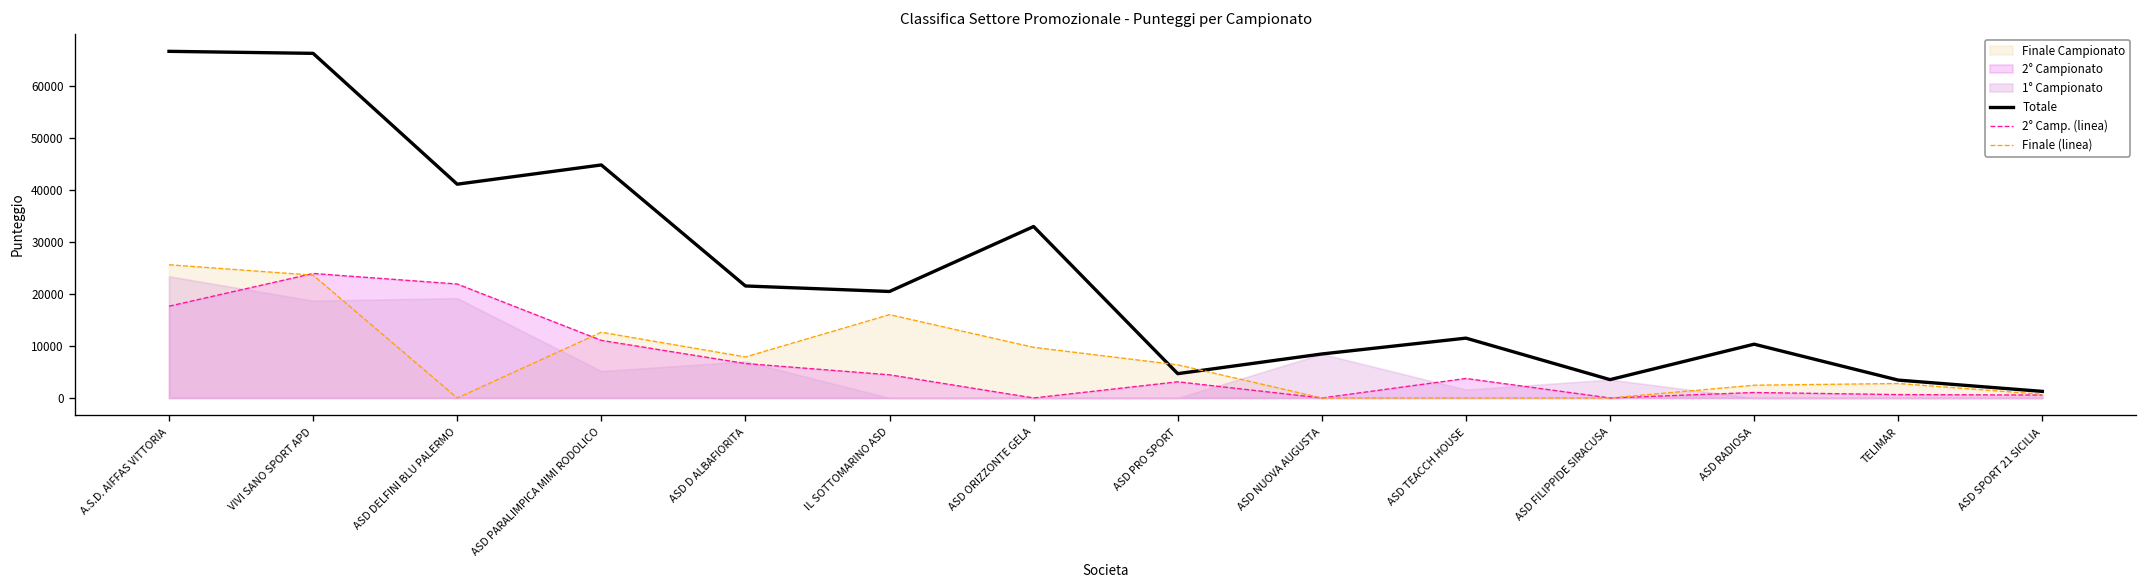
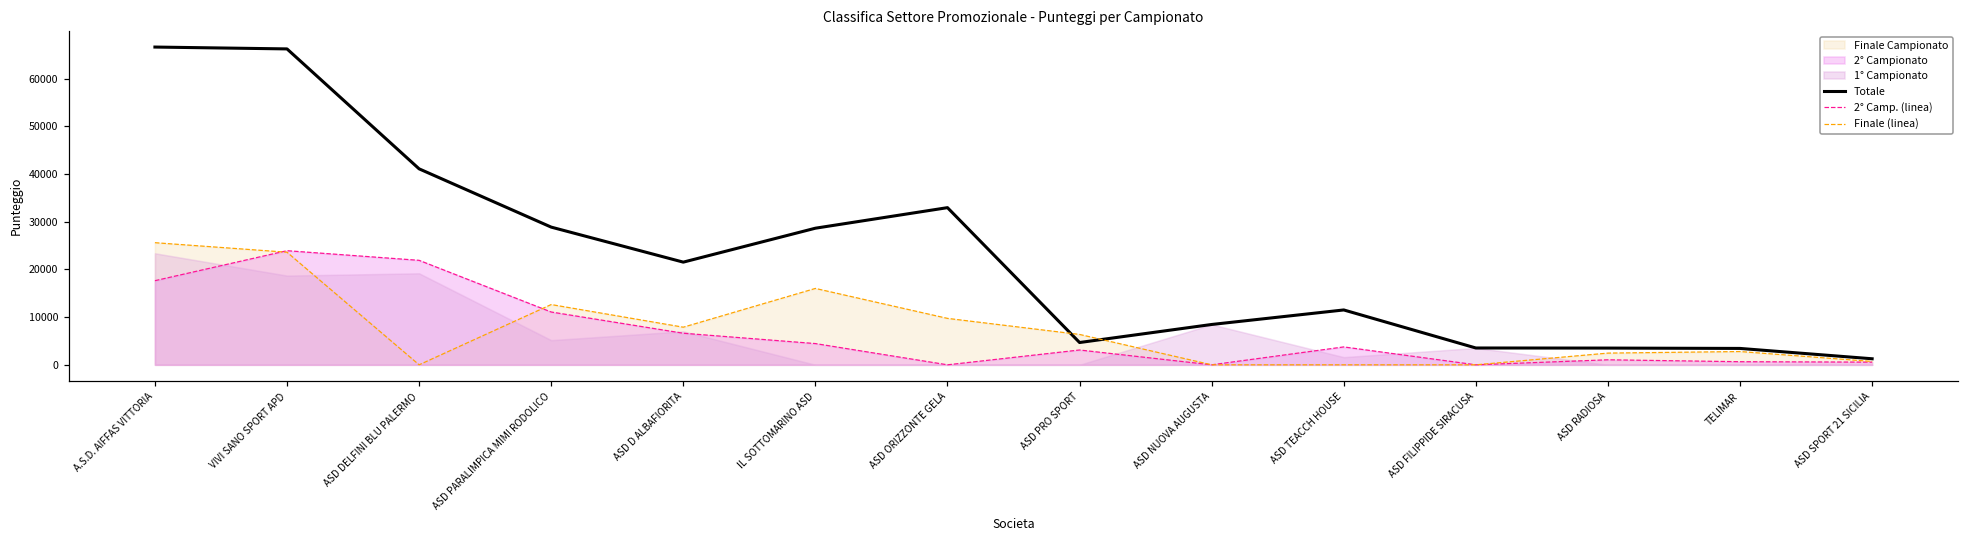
Totale, ASD PARALIMPICA MIMI RODOLICO: 45000 -> 29000
Totale, IL SOTTOMARINO ASD: 20000 -> 29000
Totale, ASD RADIOSA: 10000 -> 4000
